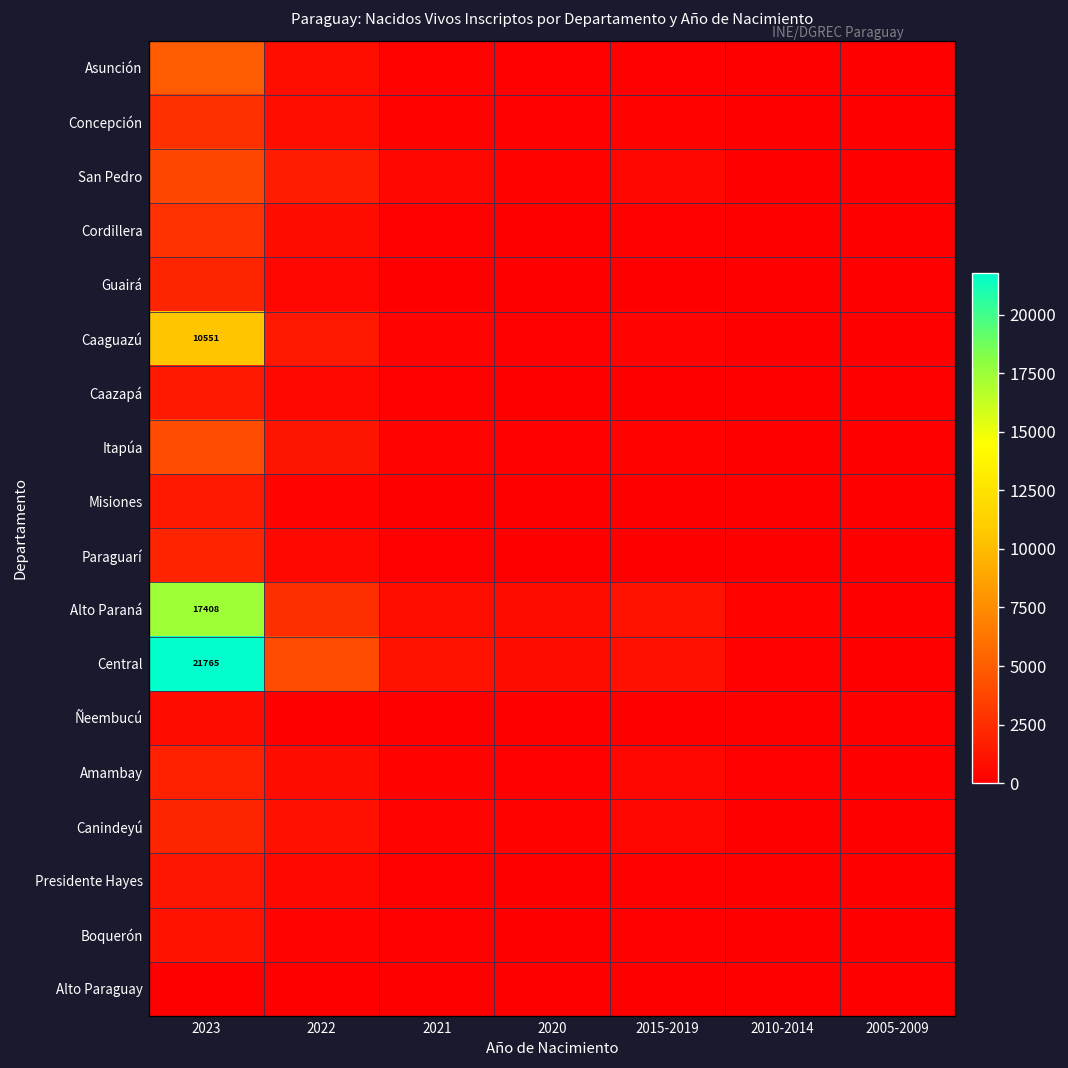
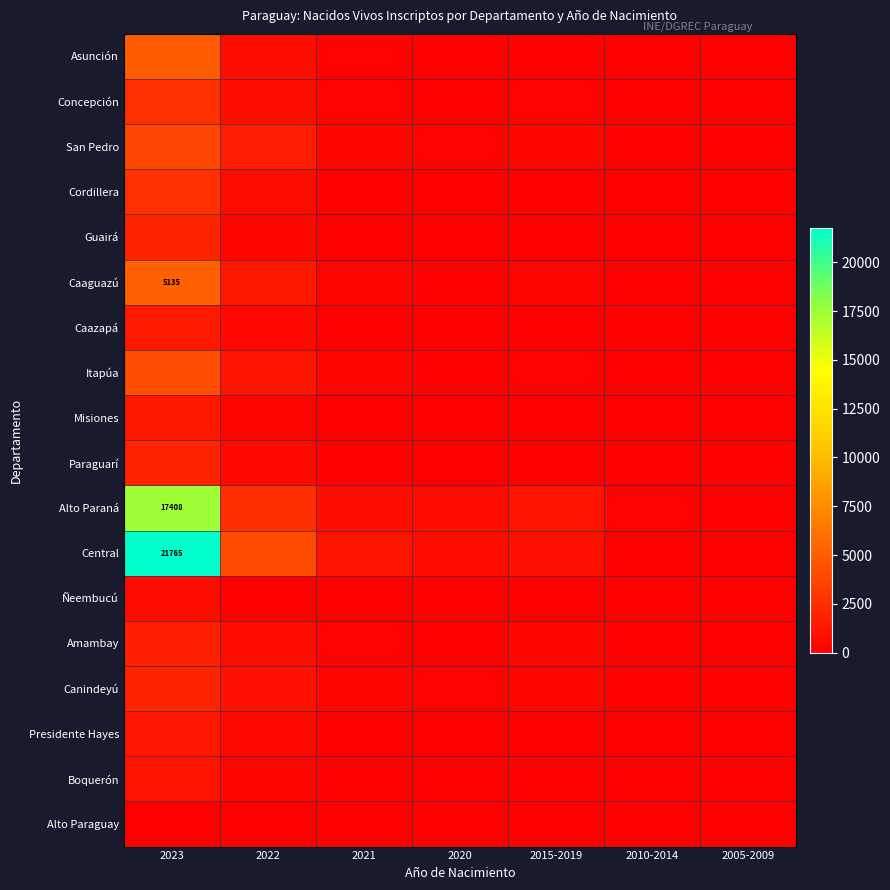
Caaguazú, 2023: 10551 -> 5135
